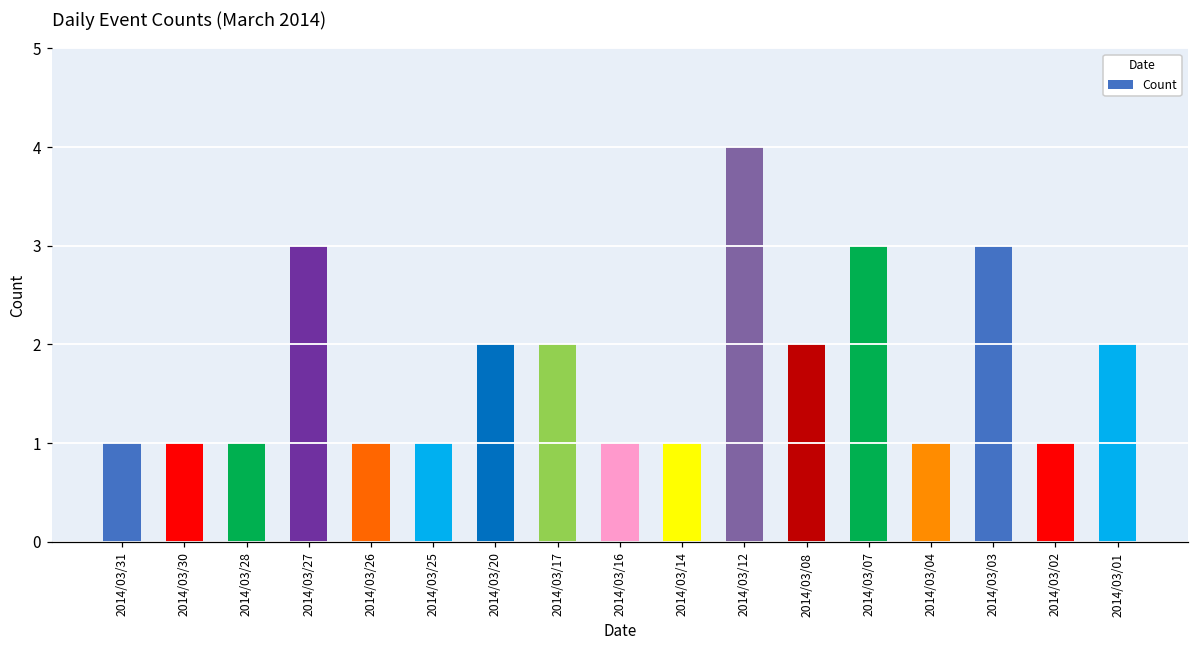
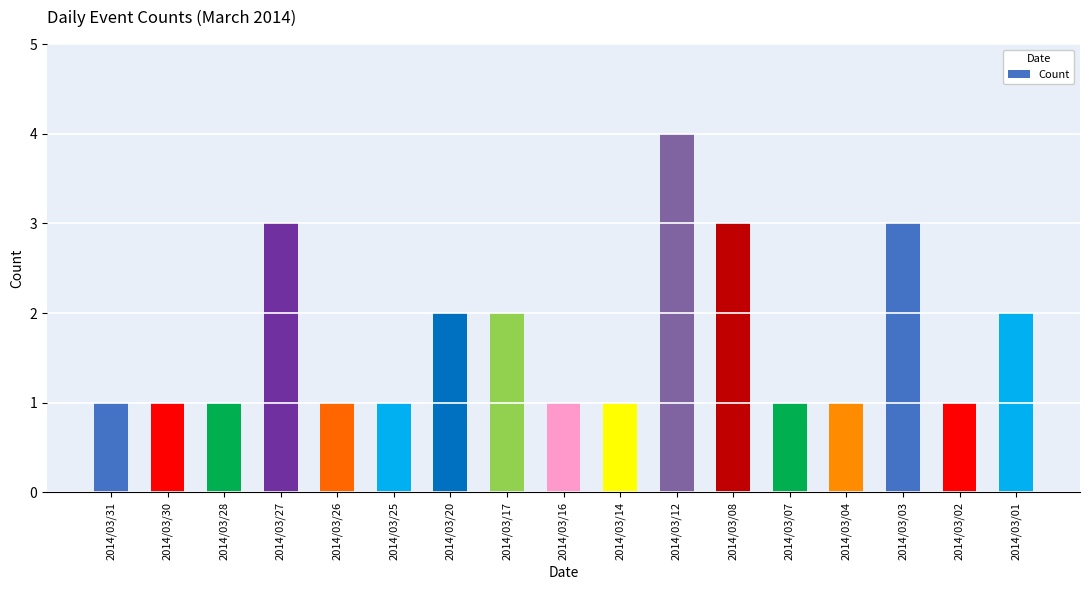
2014/03/08: 2 -> 3
2014/03/07: 3 -> 1
